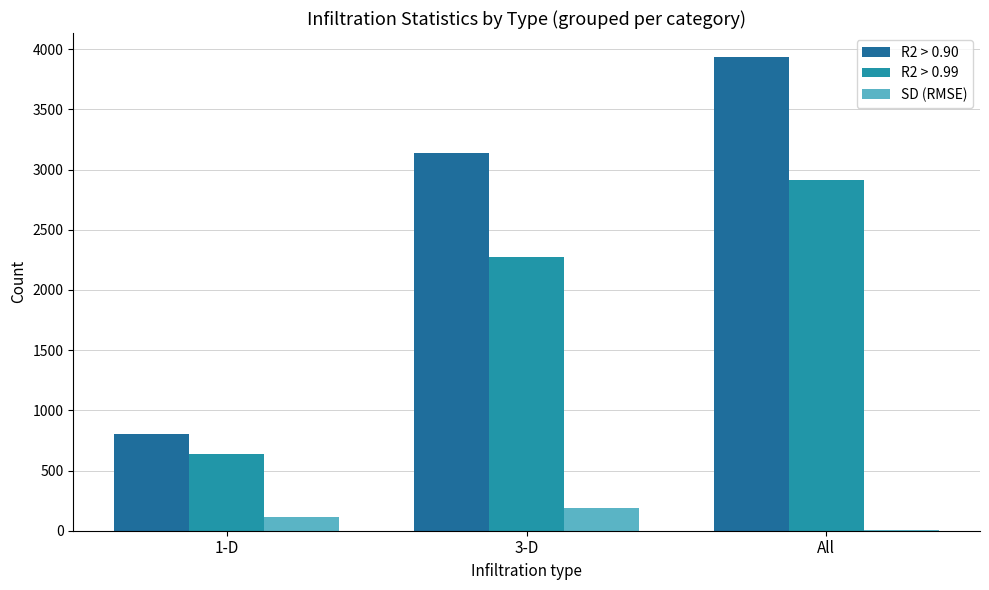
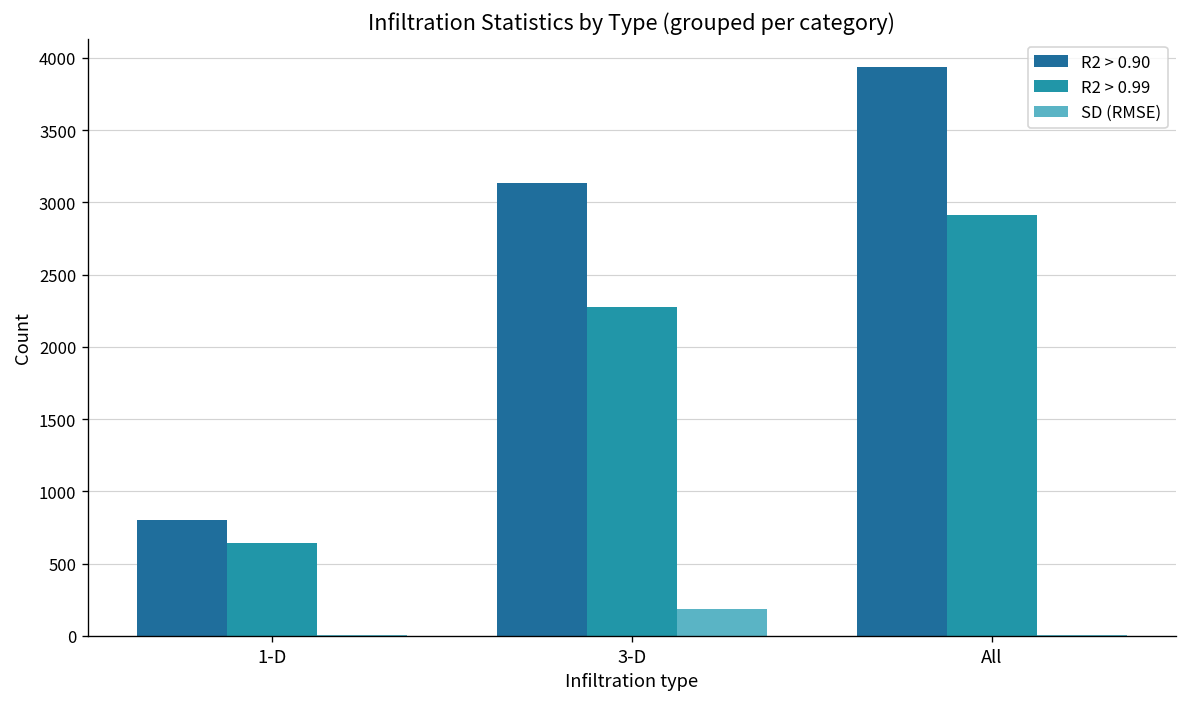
SD (RMSE), 1-D: 110 -> 0
